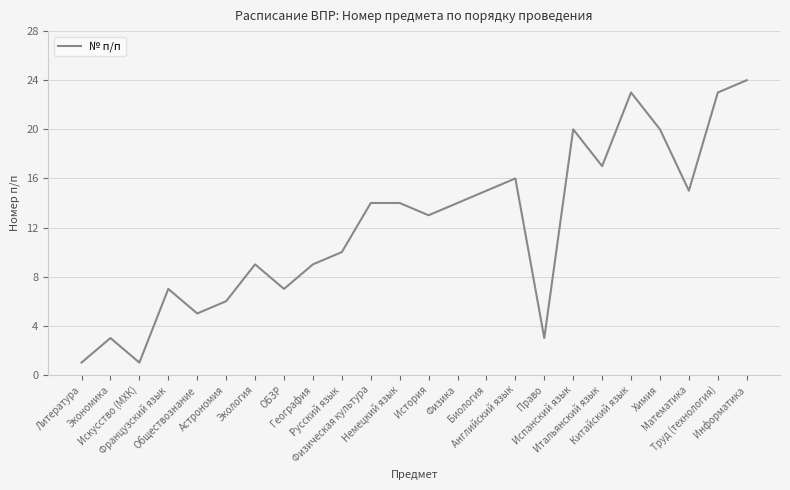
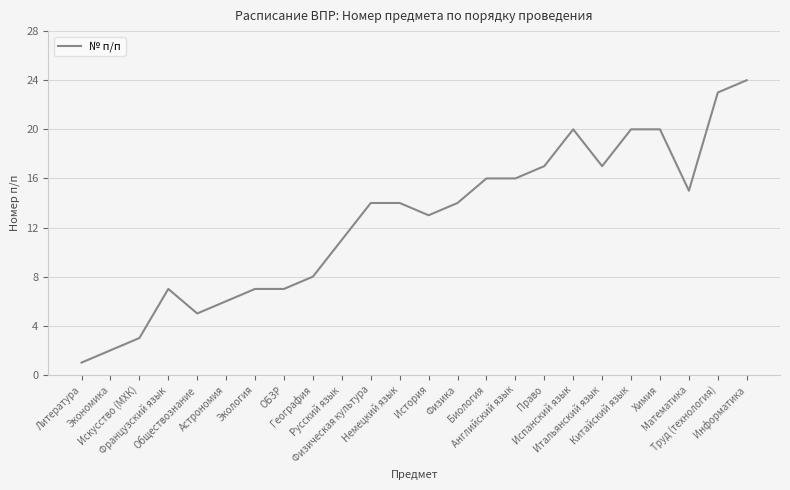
Экономика: 3 -> 2
Искусство (МХК): 1 -> 3
Экология: 9 -> 7
География: 9 -> 8
Русский язык: 10 -> 11
Биология: 15 -> 16
Право: 3 -> 17
Китайский язык: 23 -> 20
